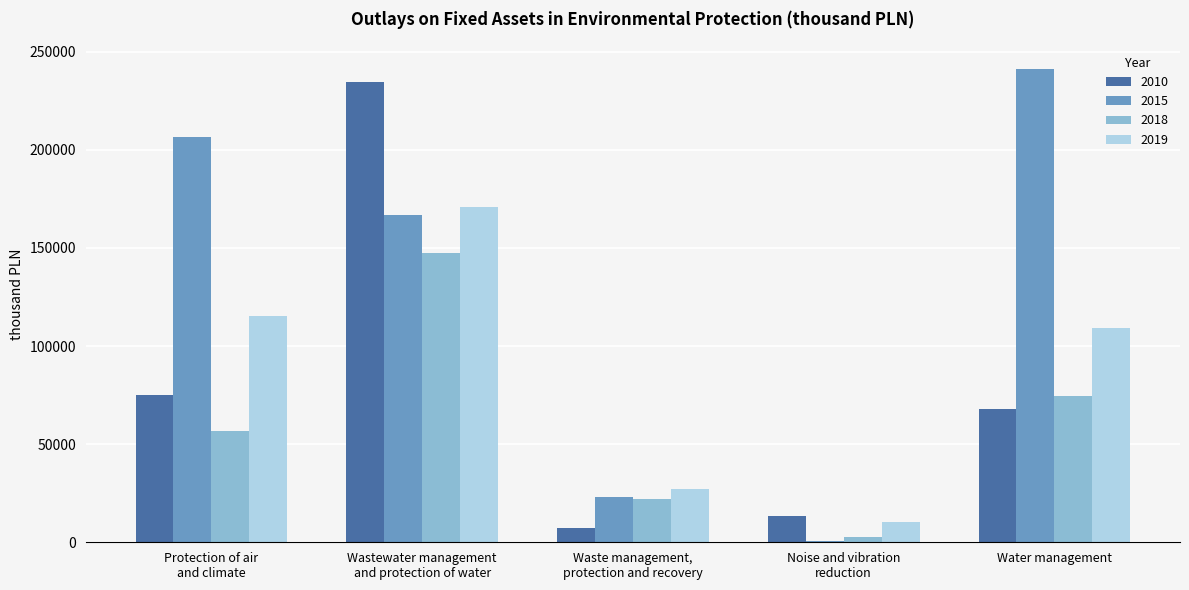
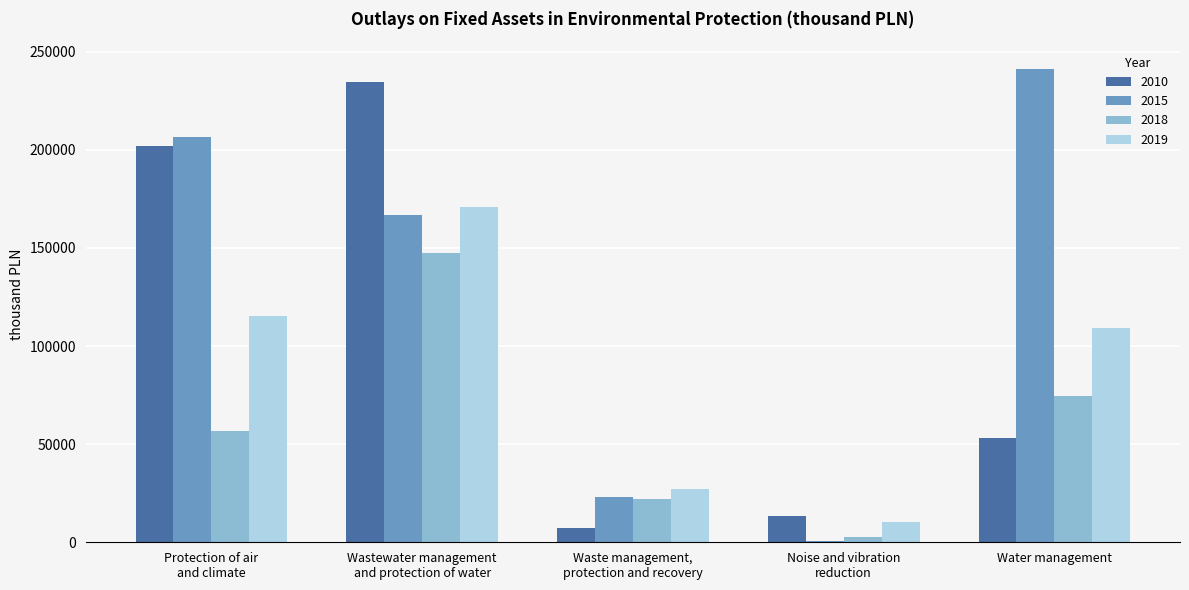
2010, Protection of air and climate: 75000 -> 202000
2010, Water management: 68000 -> 53000
